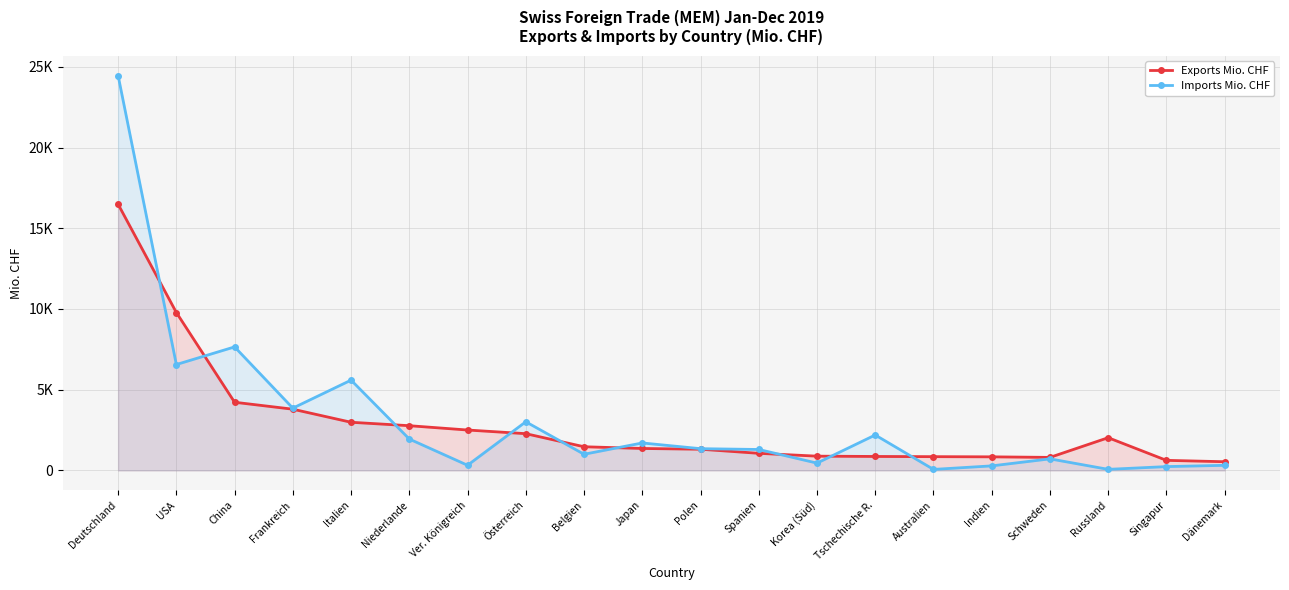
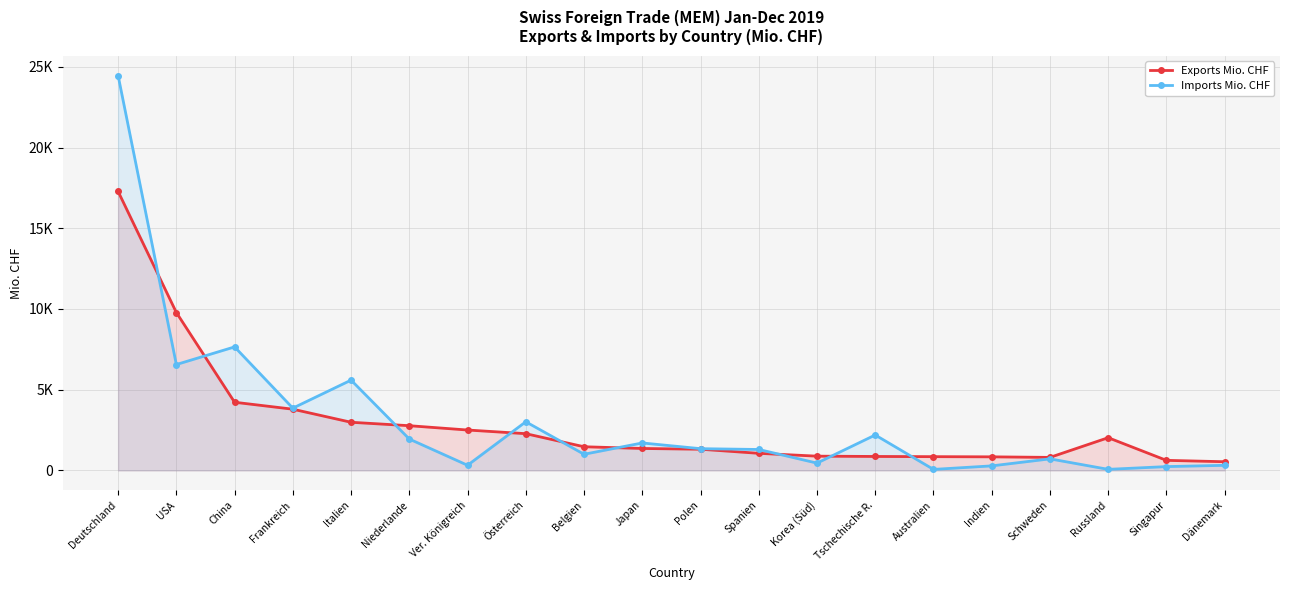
Exports Mio. CHF, Deutschland: 16500 -> 17300
